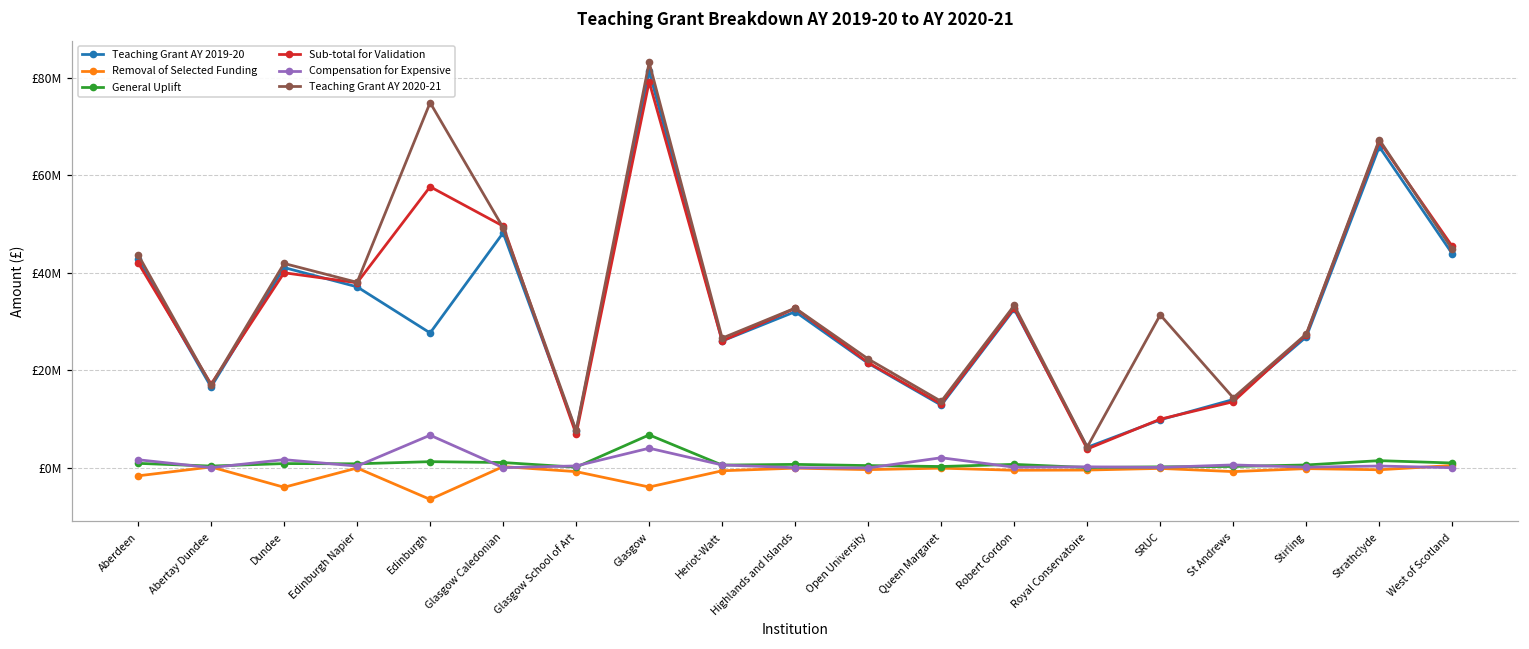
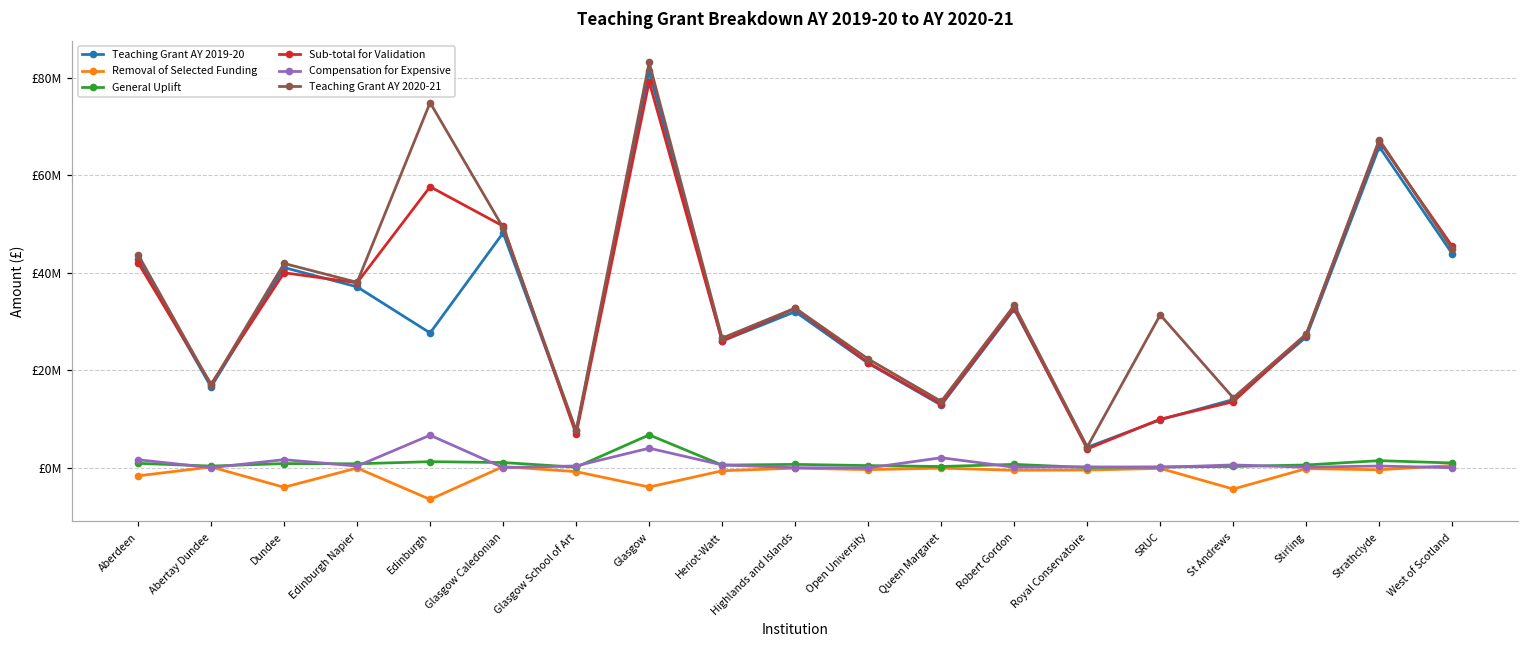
Removal of Selected Funding, St Andrews: £-1000000 -> £-4000000
